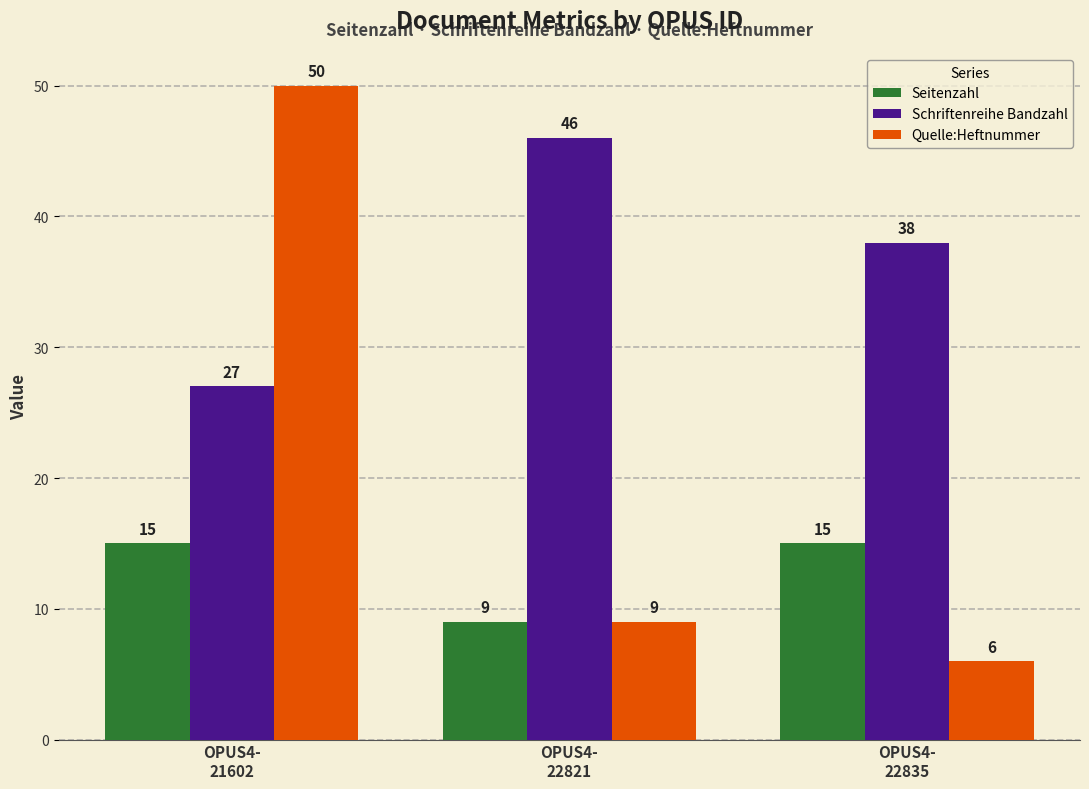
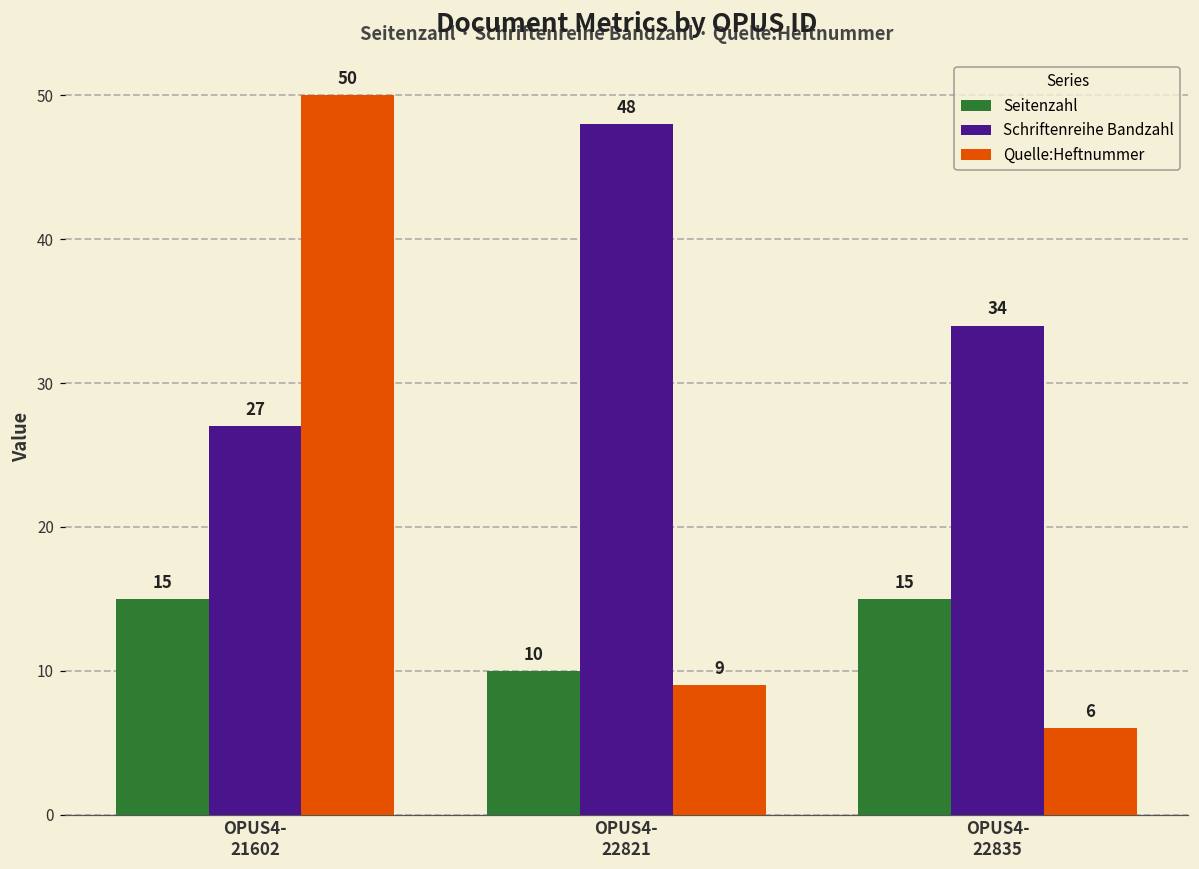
Seitenzahl, OPUS4- 22821: 9 -> 10
Schriftenreihe Bandzahl, OPUS4- 22821: 46 -> 48
Schriftenreihe Bandzahl, OPUS4- 22835: 38 -> 34
